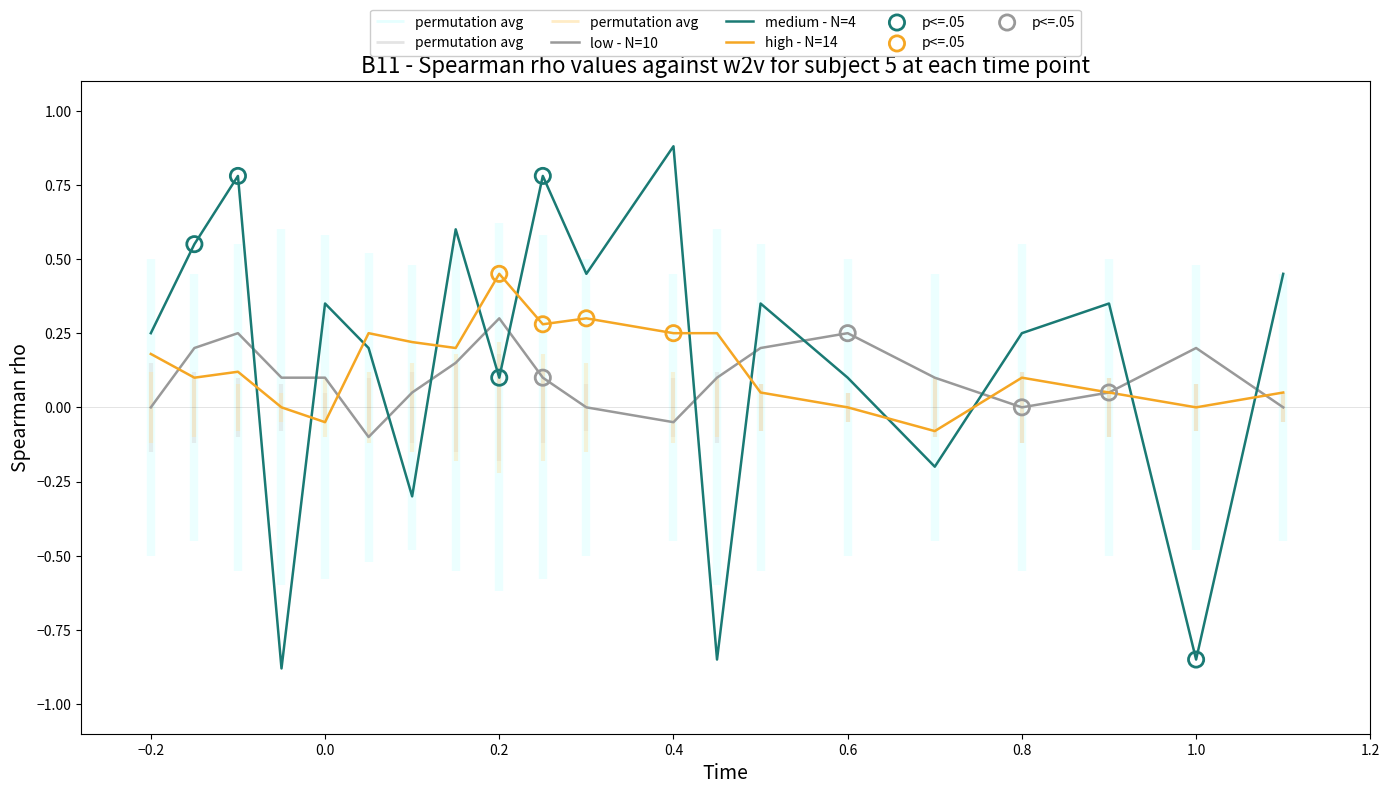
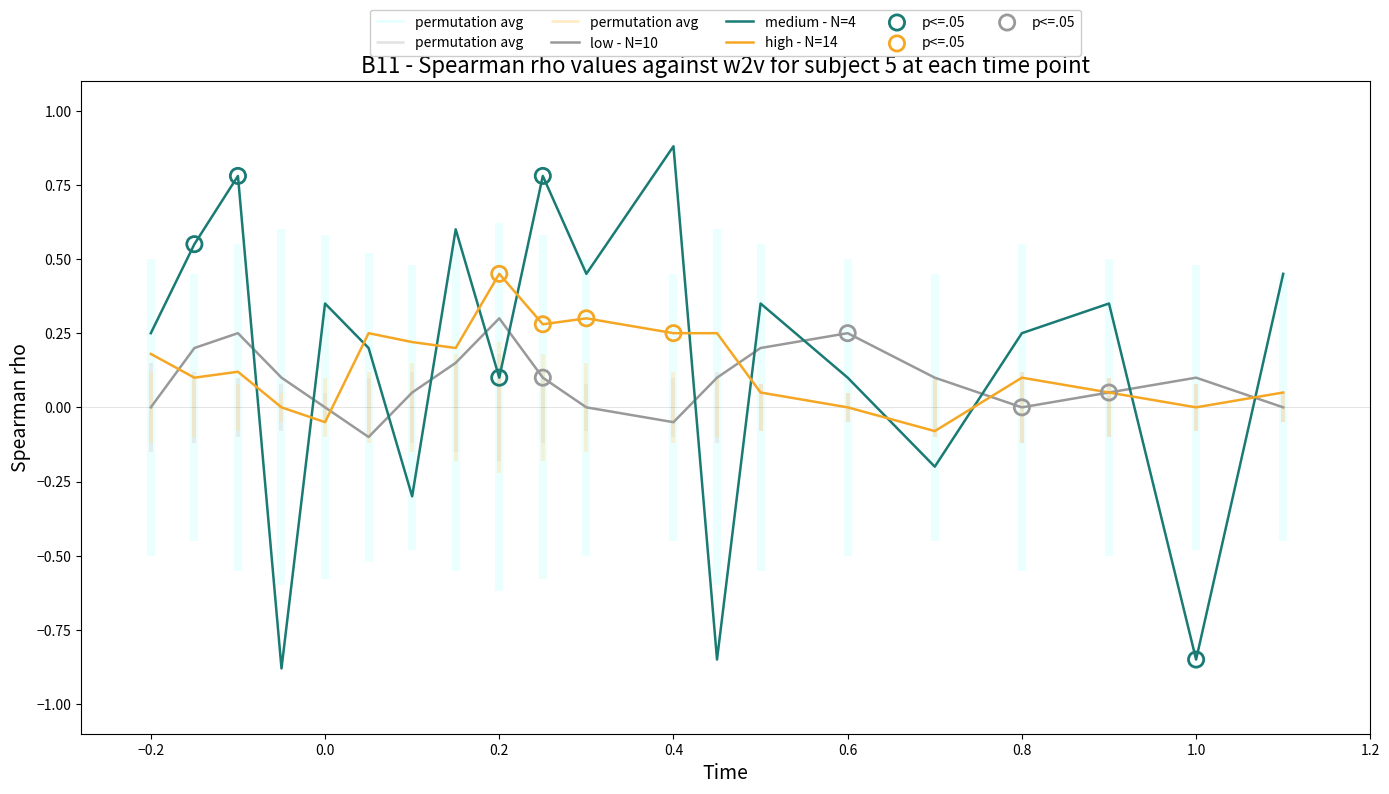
low - N=10, 0.0: 0.1 -> 0.0
low - N=10, 1.0: 0.2 -> 0.1
